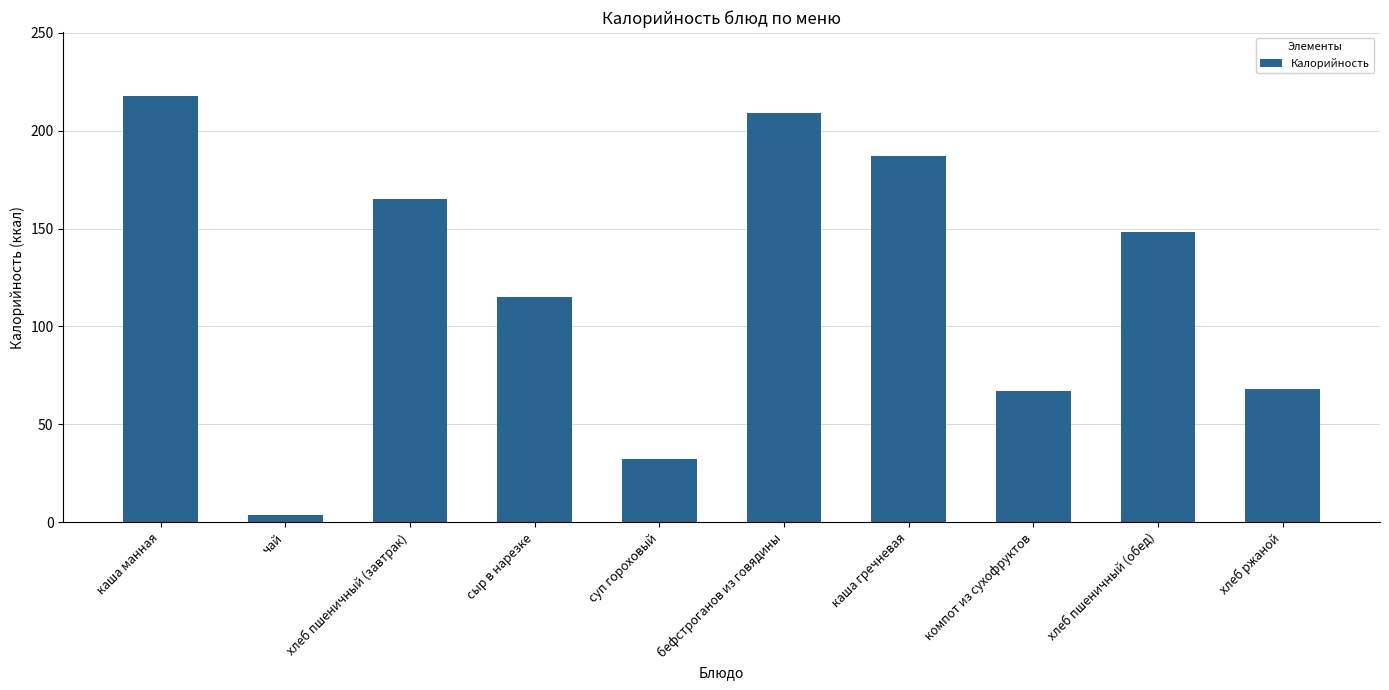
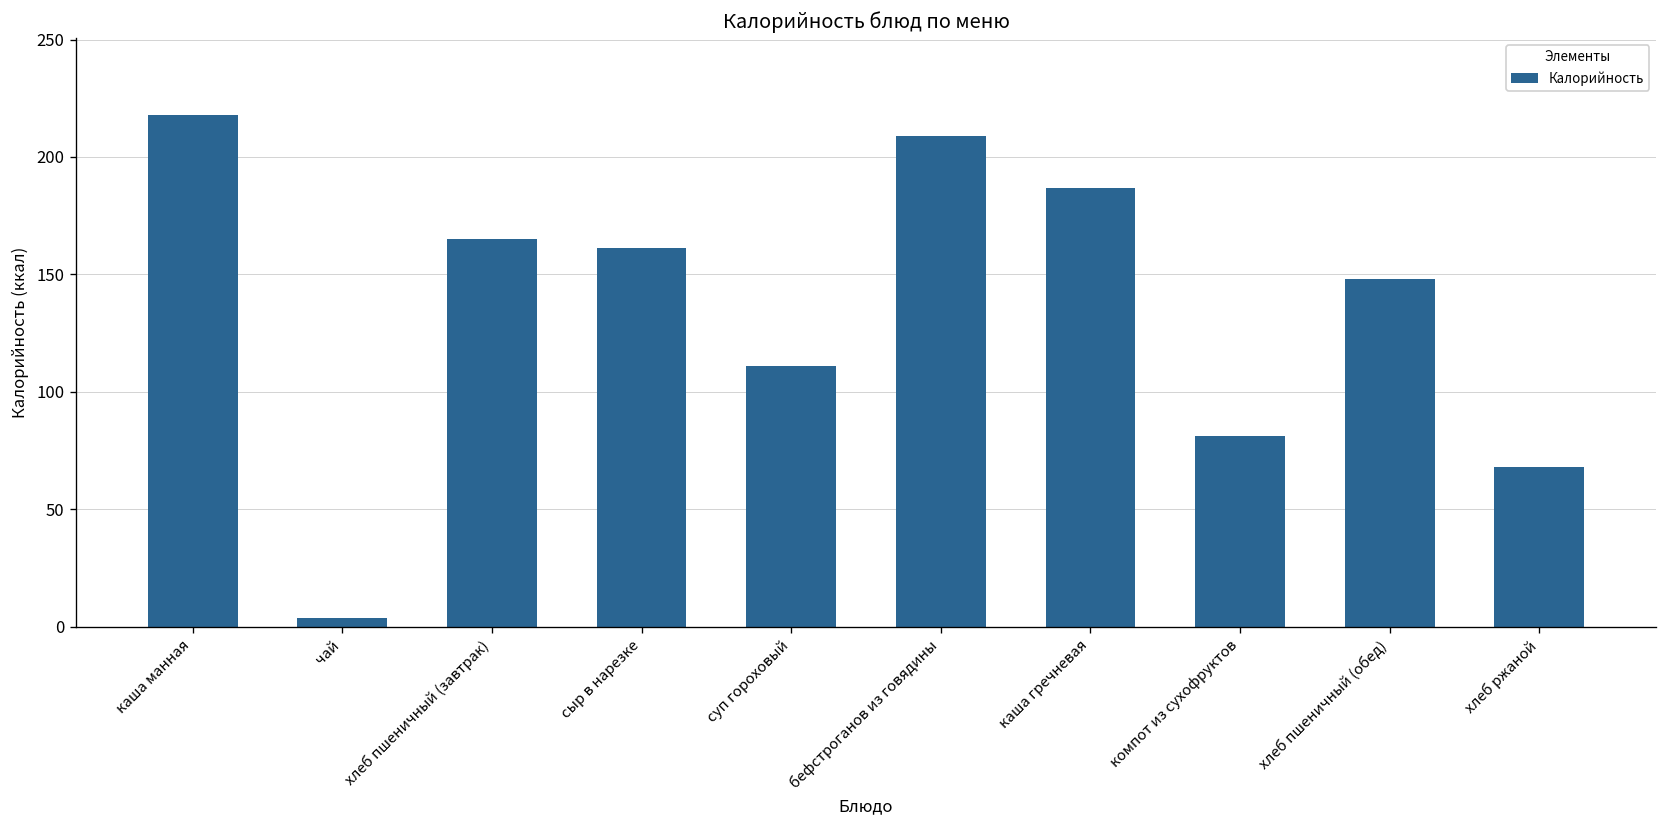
сыр в нарезке: 115 -> 161
суп гороховый: 32 -> 111
компот из сухофруктов: 67 -> 81
